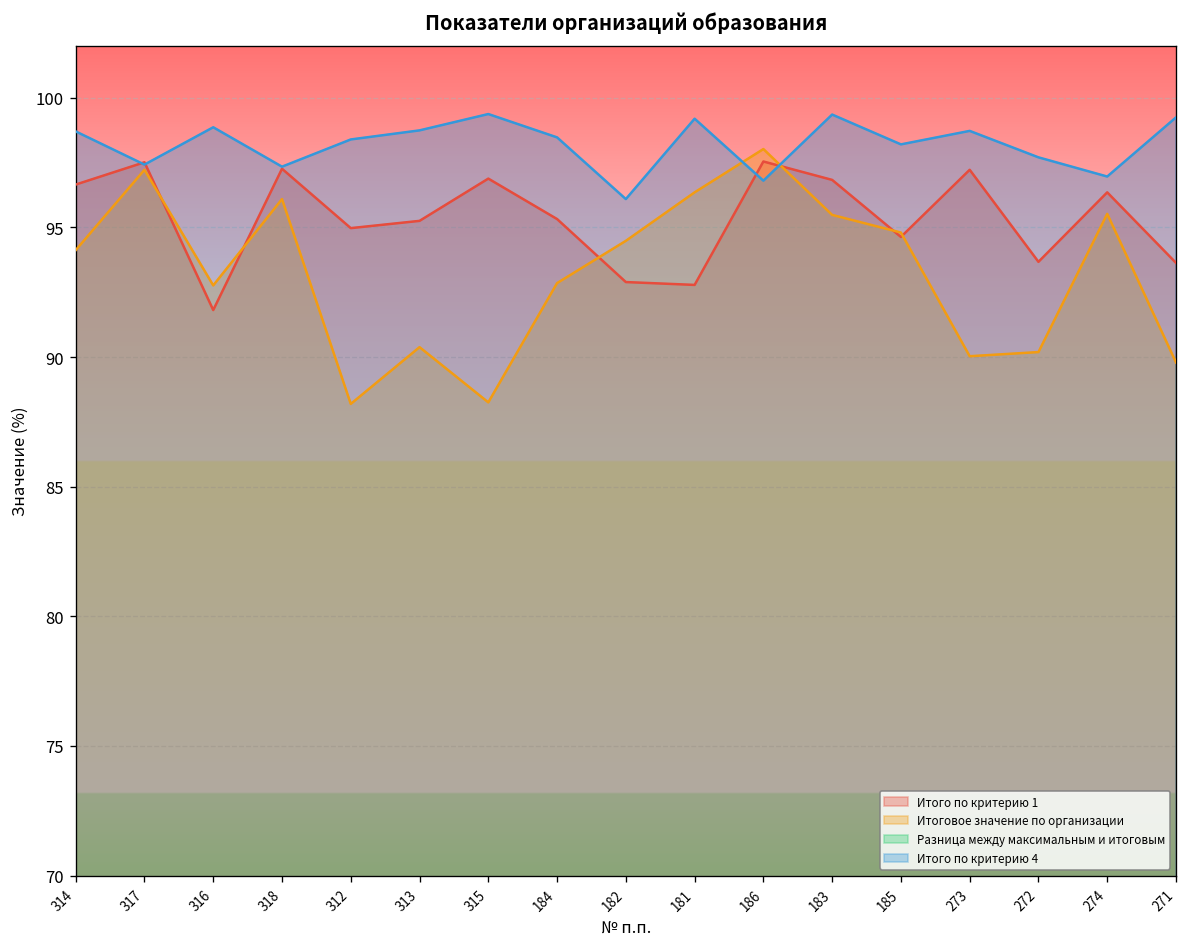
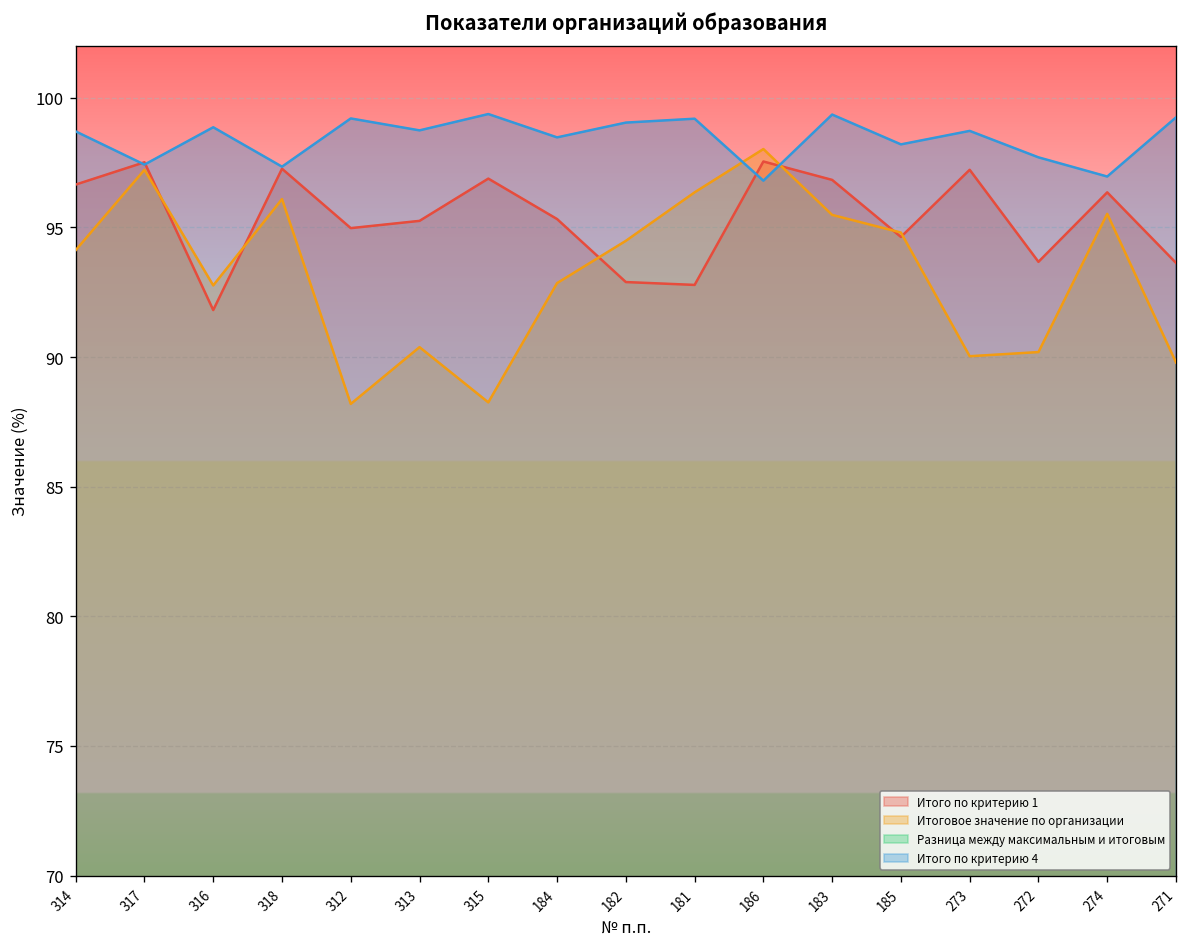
Итого по критерию 4, 312: 98.4 -> 99.2
Итого по критерию 4, 182: 96.1 -> 99.0
